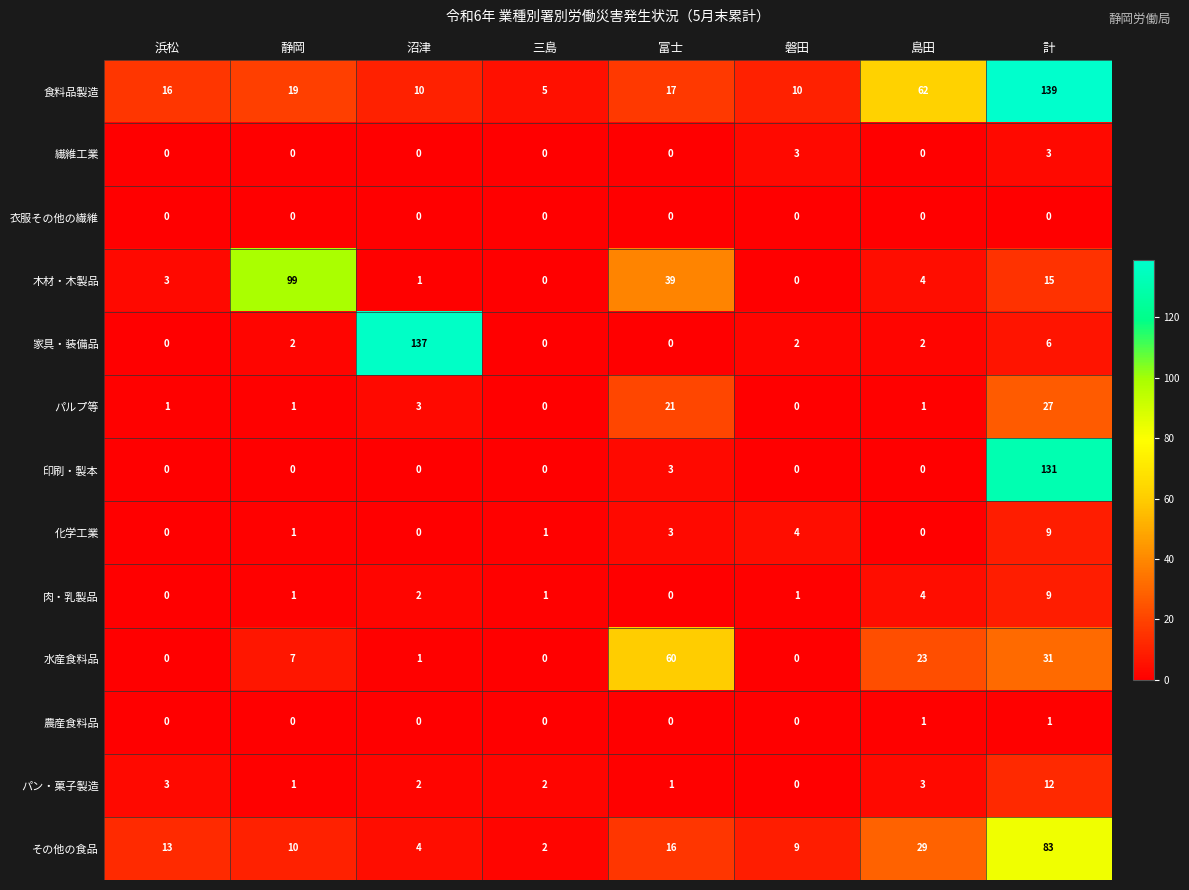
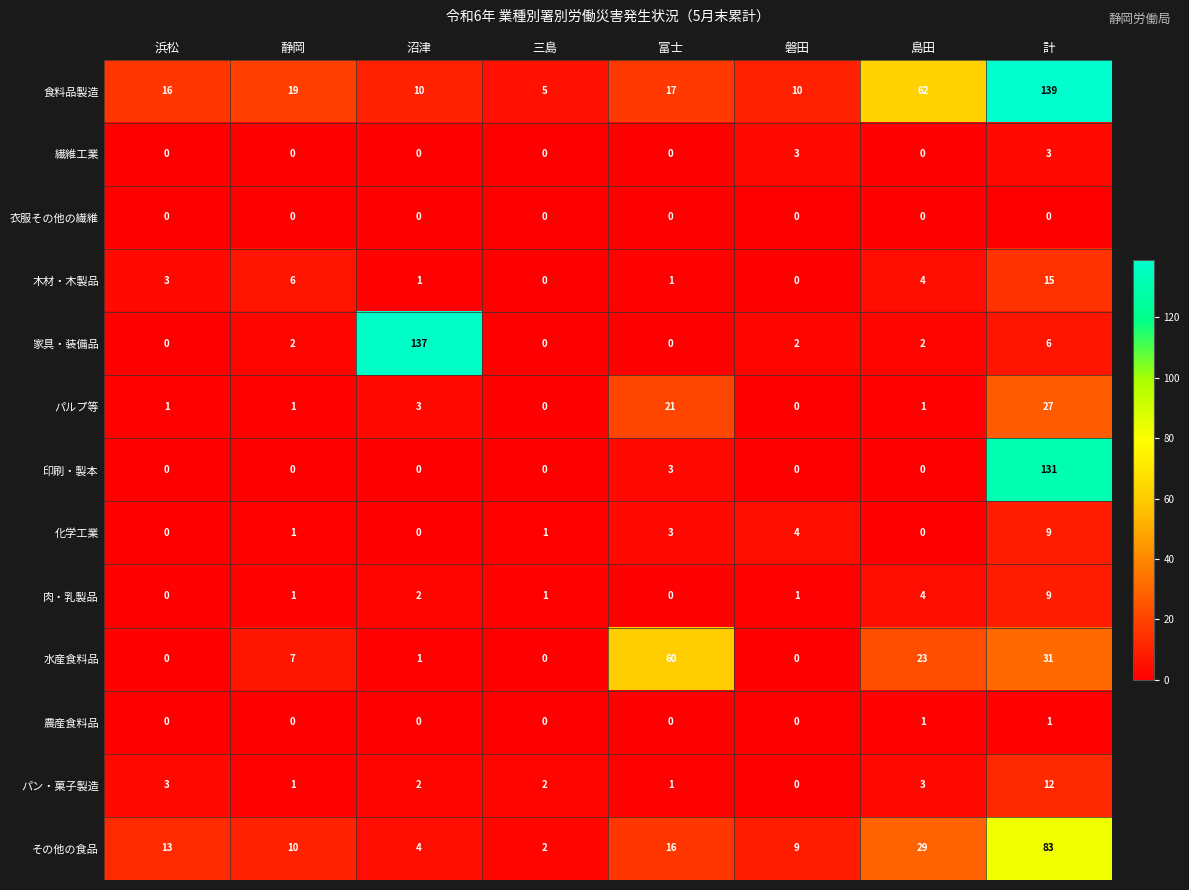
木材・木製品, 静岡: 99 -> 6
木材・木製品, 富士: 39 -> 1
